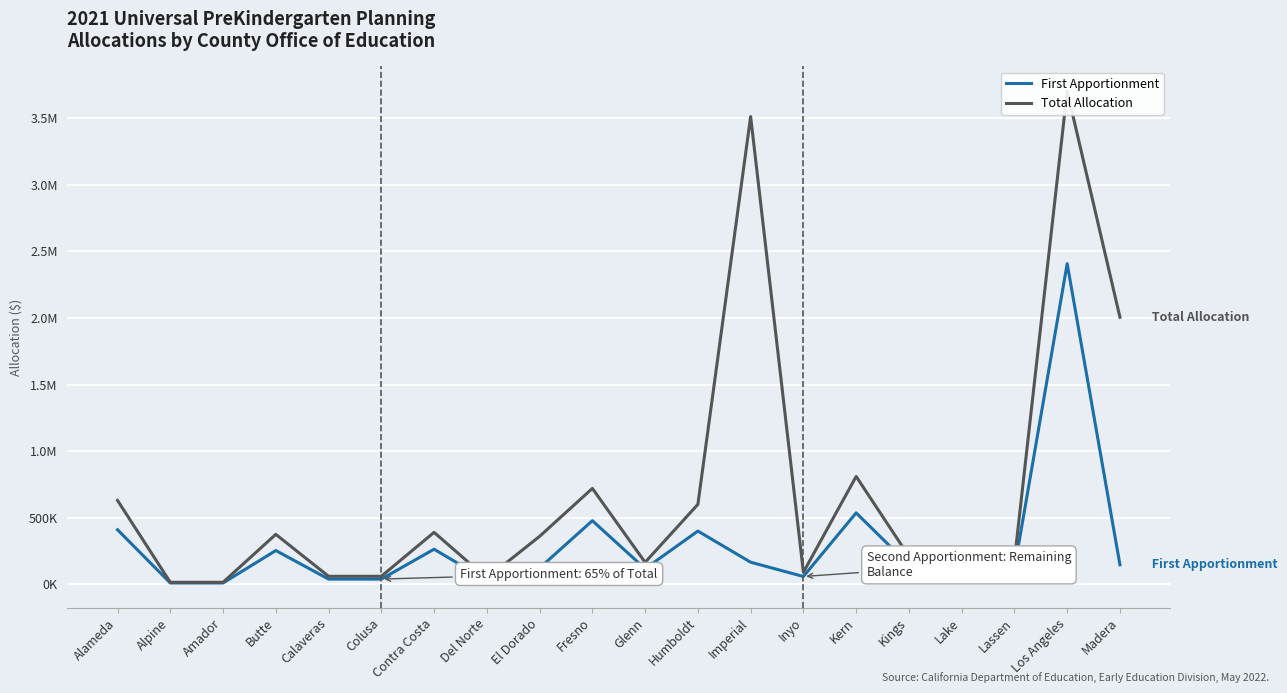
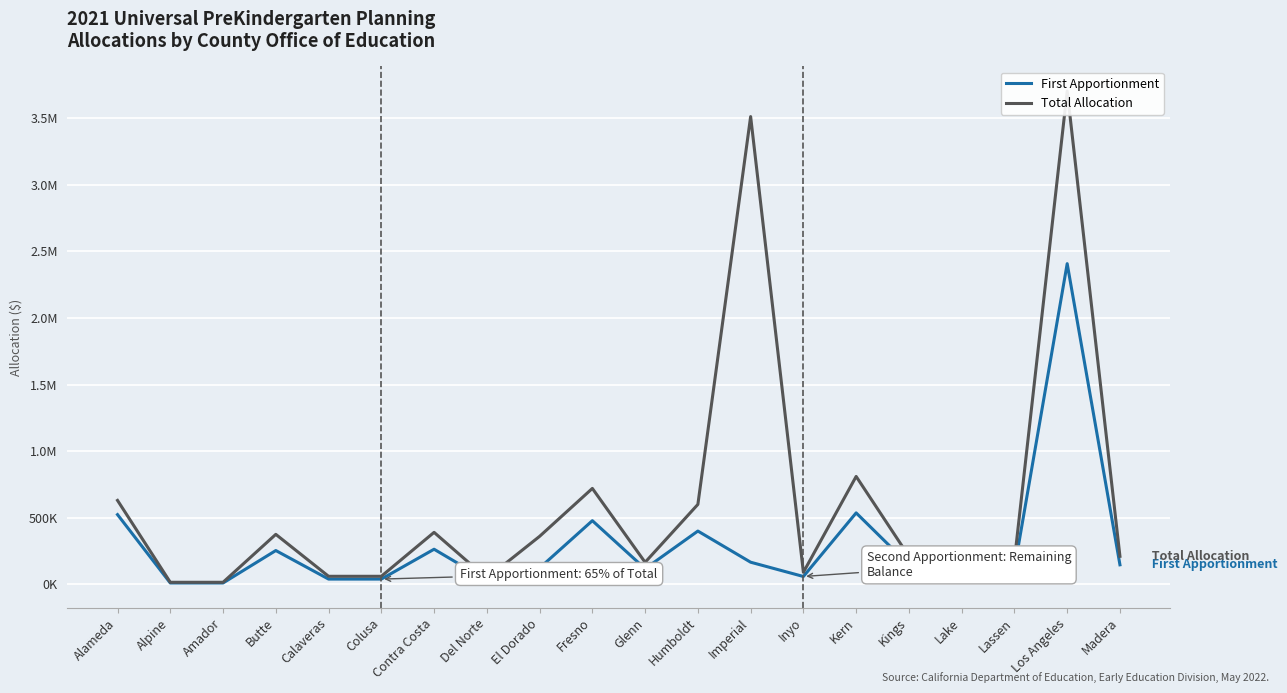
First Apportionment, Alameda: 410000 -> 520000
Total Allocation, Madera: 2010000 -> 210000
